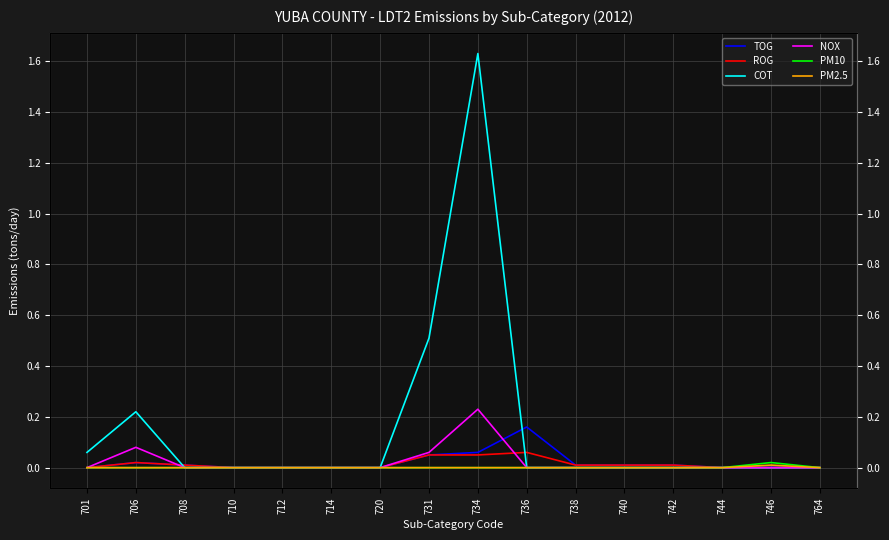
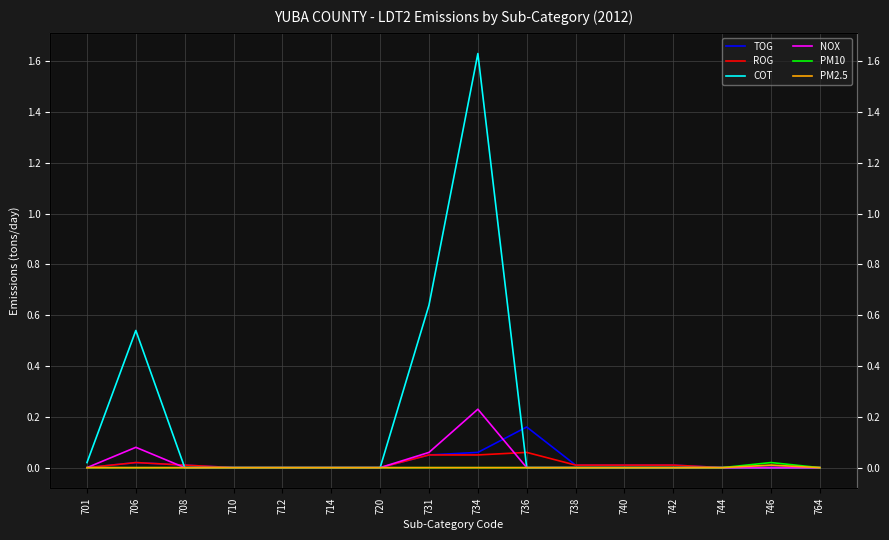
COT, 701: 0.06 -> 0.02
COT, 706: 0.22 -> 0.54
COT, 731: 0.51 -> 0.64
